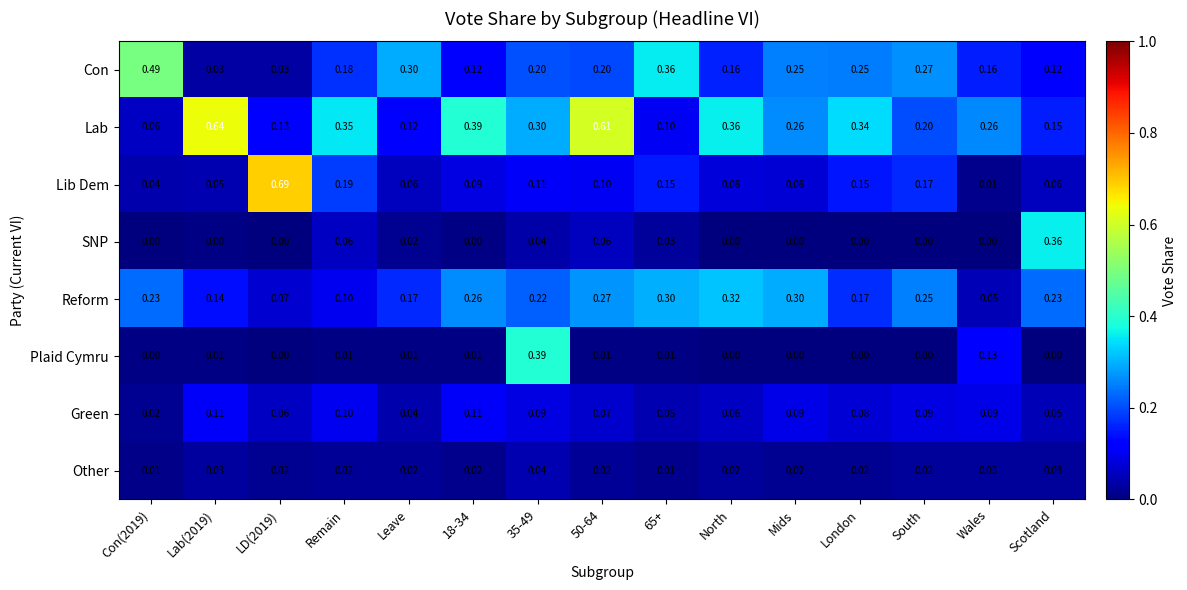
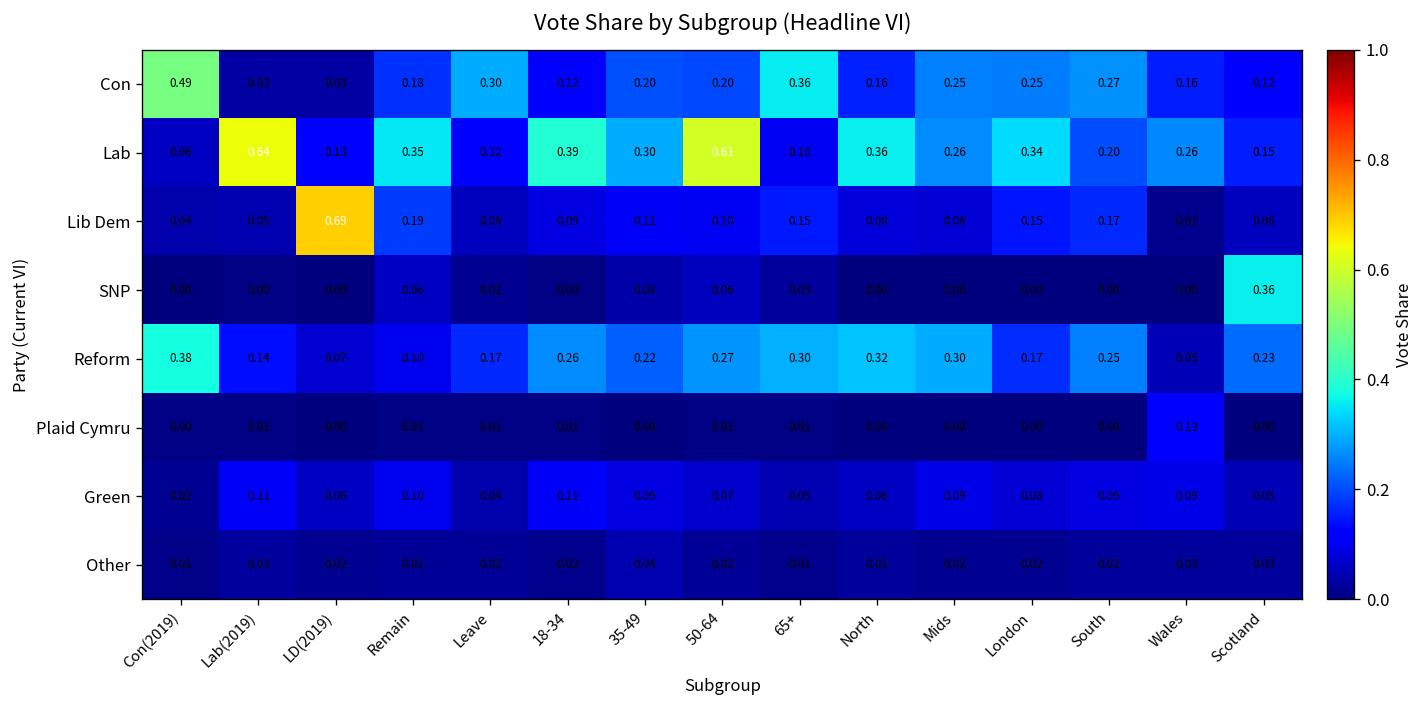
Reform, Con(2019): 0.23 -> 0.38
Plaid Cymru, 35-49: 0.39 -> 0.00
